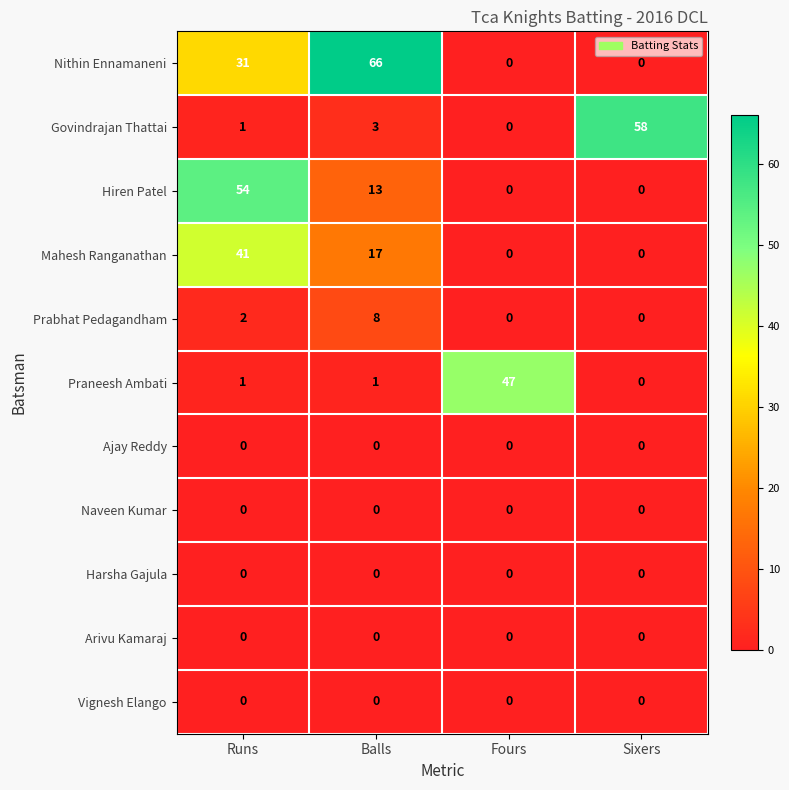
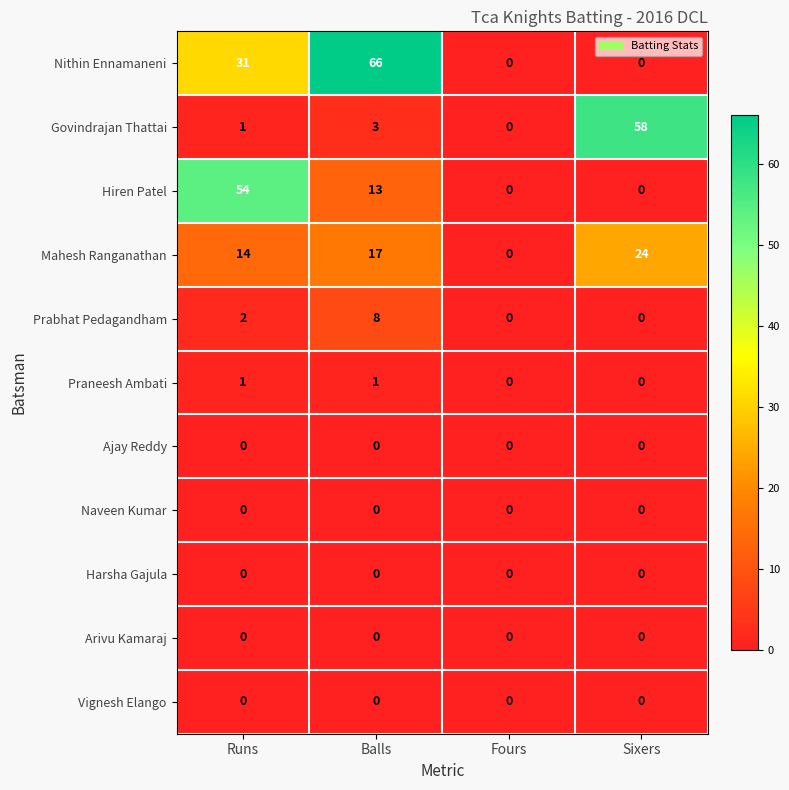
Mahesh Ranganathan, Runs: 41 -> 14
Mahesh Ranganathan, Sixers: 0 -> 24
Praneesh Ambati, Fours: 47 -> 0
